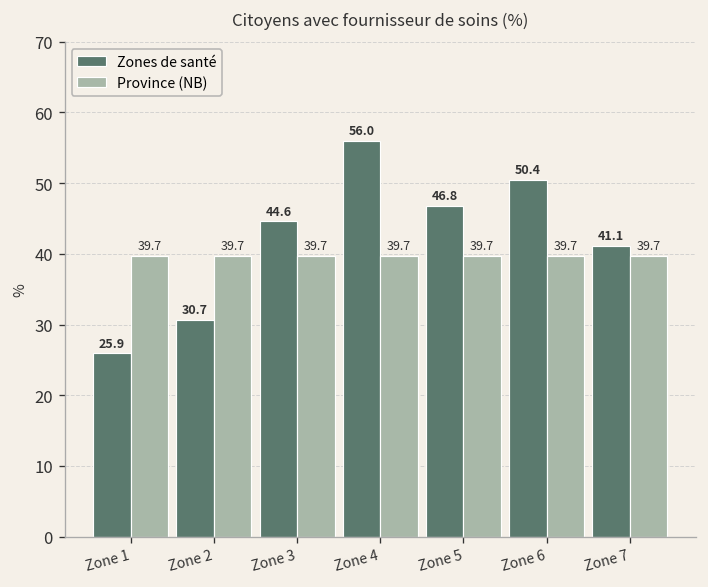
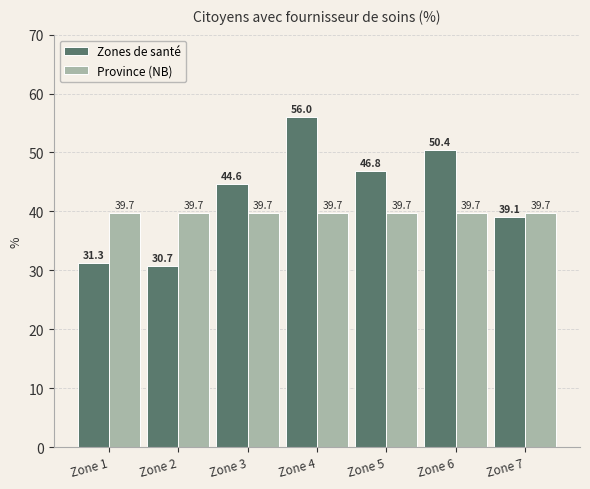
Zones de santé, Zone 1: 25.9 -> 31.3
Zones de santé, Zone 7: 41.1 -> 39.1
